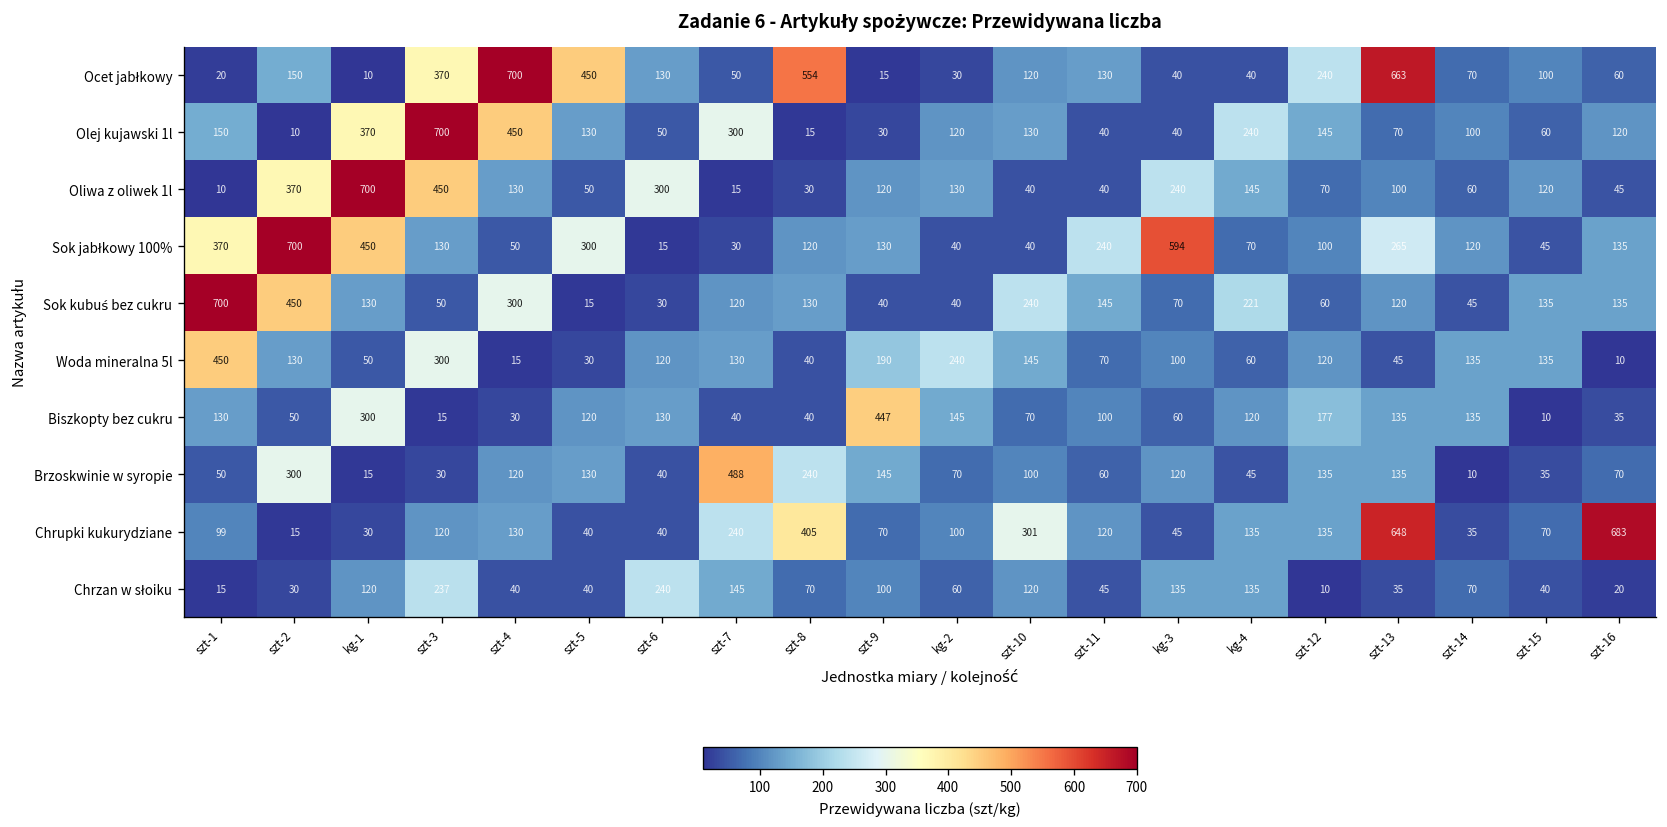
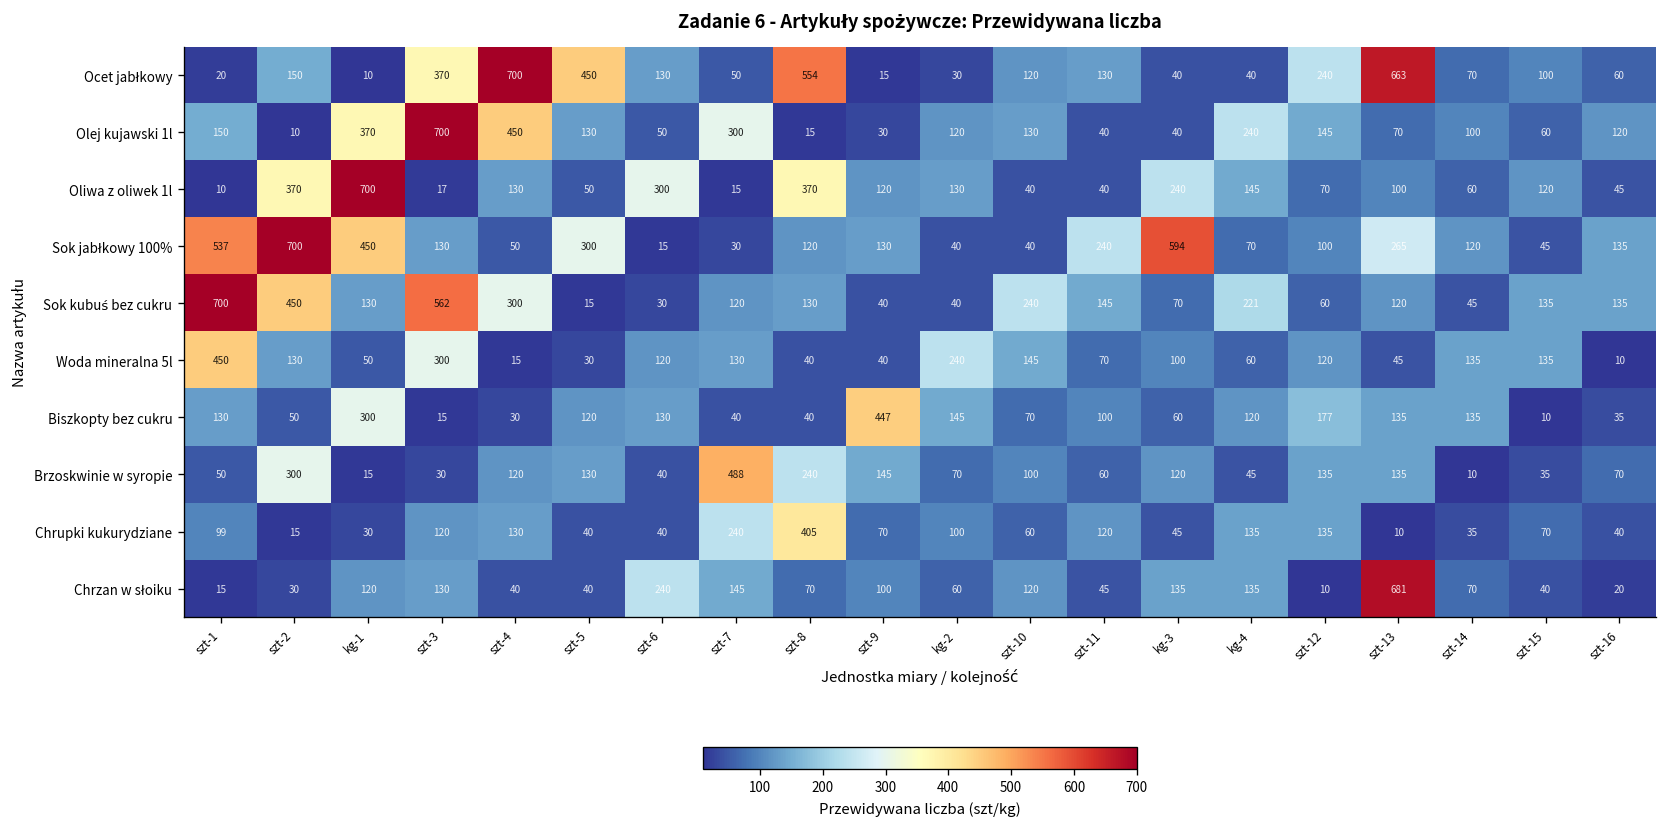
Oliwa z oliwek 1l, szt-3: 450 -> 17
Oliwa z oliwek 1l, szt-8: 30 -> 370
Sok jabłkowy 100%, szt-1: 370 -> 537
Sok kubuś bez cukru, szt-3: 50 -> 562
Woda mineralna 5l, szt-9: 190 -> 40
Chrupki kukurydziane, szt-10: 301 -> 60
Chrupki kukurydziane, szt-13: 648 -> 10
Chrupki kukurydziane, szt-16: 683 -> 40
Chrzan w słoiku, szt-3: 237 -> 130
Chrzan w słoiku, szt-13: 35 -> 681
